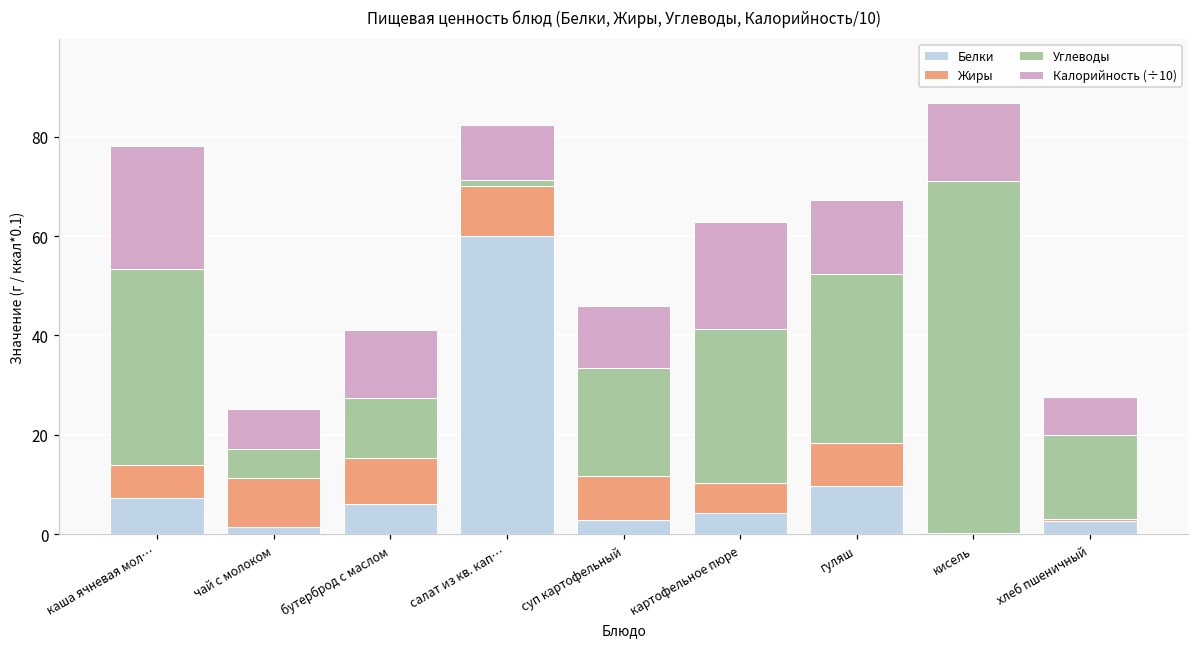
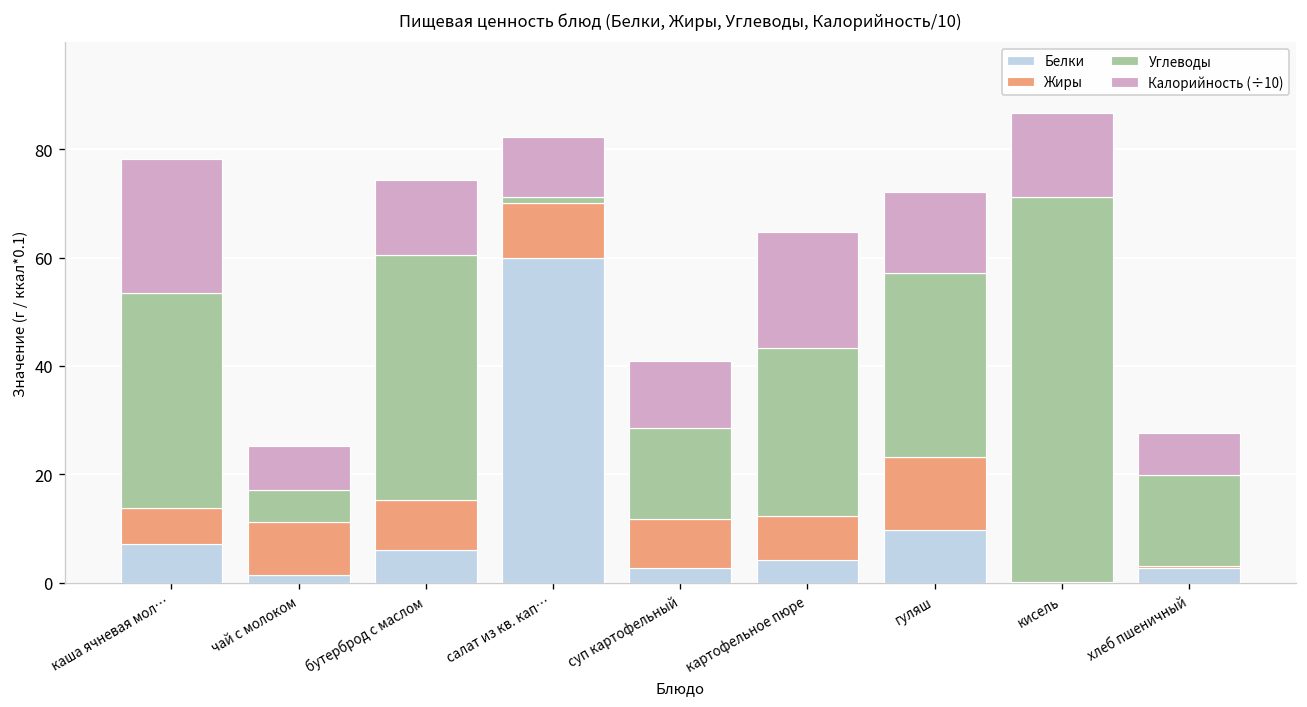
Углеводы, бутерброд с маслом: 12 -> 45
Углеводы, суп картофельный: 22 -> 17
Жиры, картофельное пюре: 6 -> 8
Жиры, гуляш: 9 -> 14
